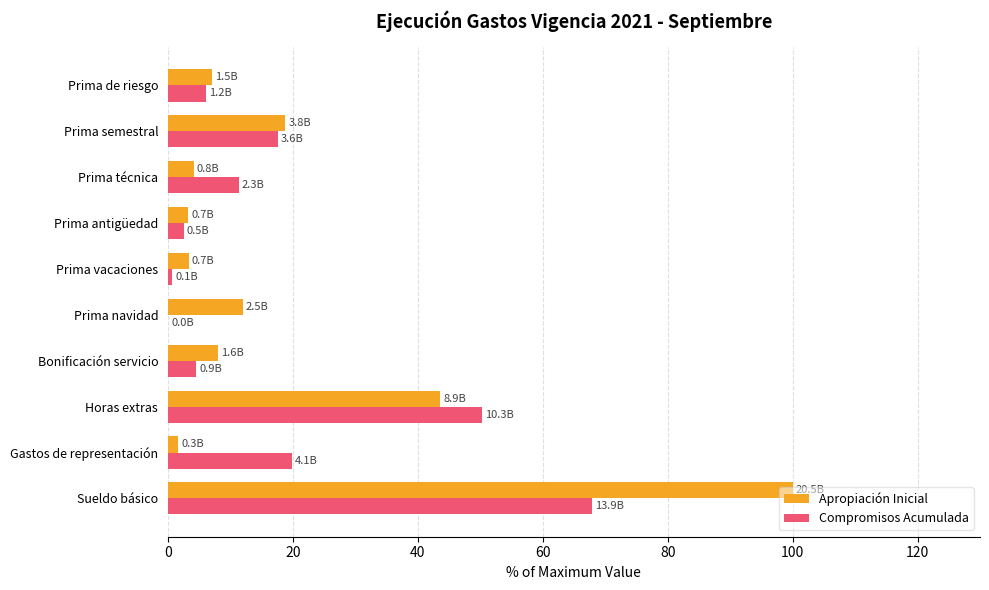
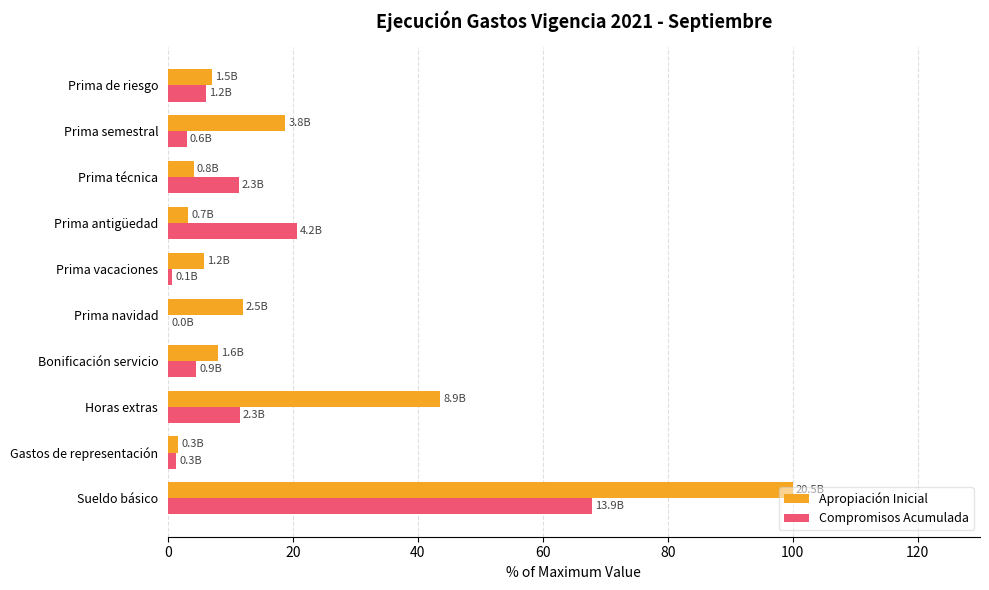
Compromisos Acumulada, Prima semestral: 3.6B -> 0.6B
Compromisos Acumulada, Prima antigüedad: 0.5B -> 4.2B
Apropiación Inicial, Prima vacaciones: 0.7B -> 1.2B
Compromisos Acumulada, Horas extras: 10.3B -> 2.3B
Compromisos Acumulada, Gastos de representación: 4.1B -> 0.3B
